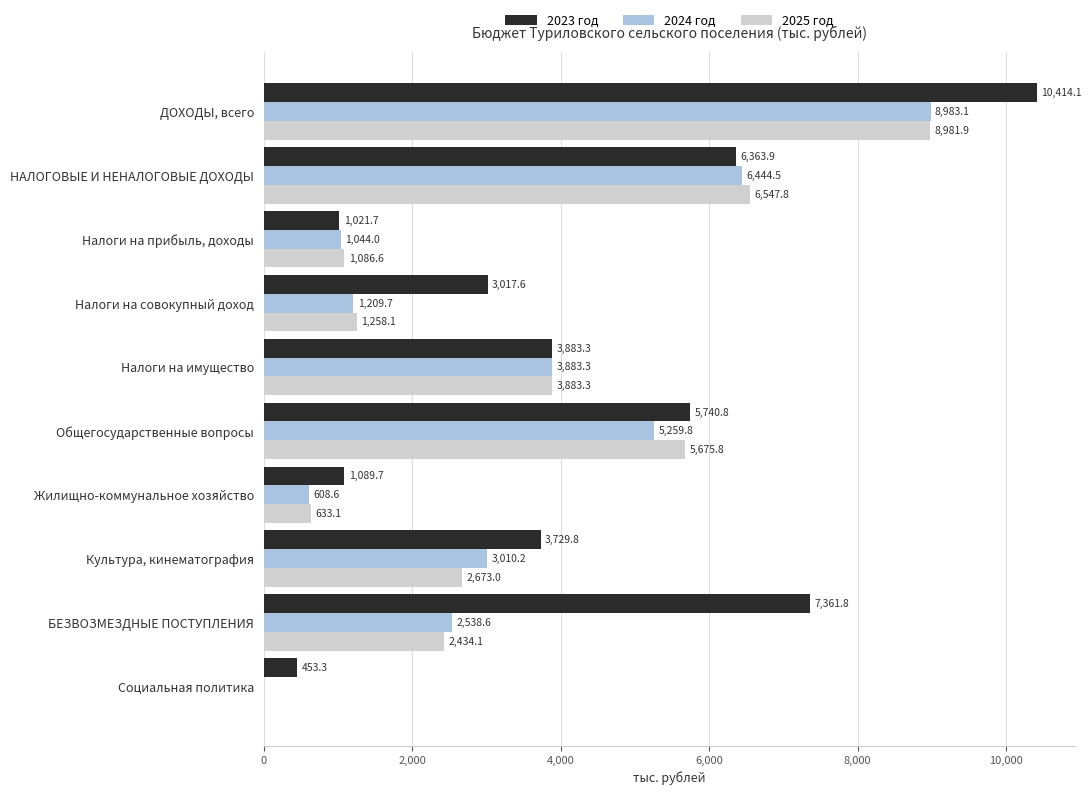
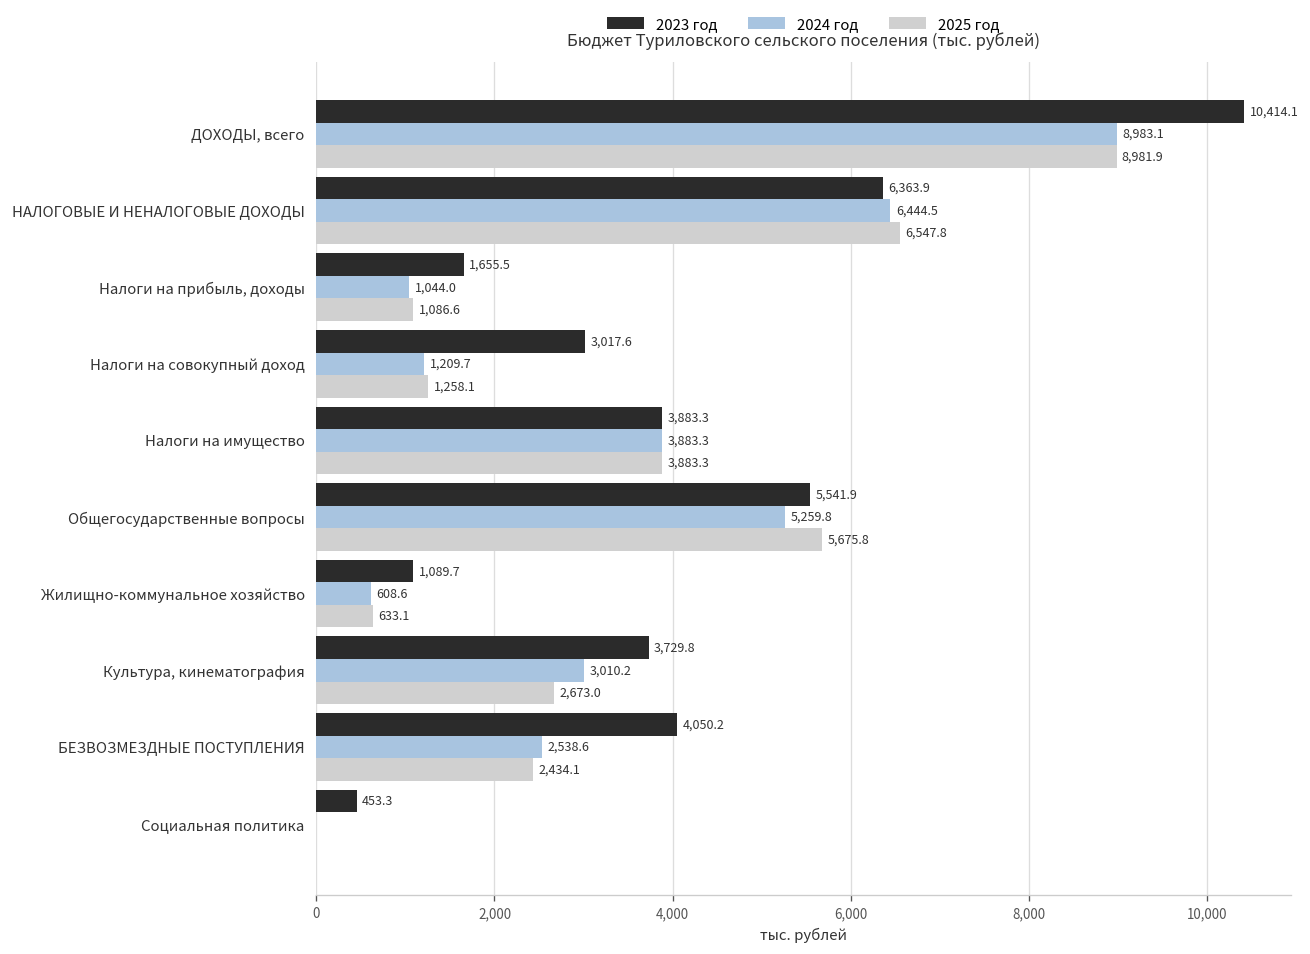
2023 год, Налоги на прибыль, доходы: 1,021.7 -> 1,655.5
2023 год, Общегосударственные вопросы: 5,740.8 -> 5,541.9
2023 год, БЕЗВОЗМЕЗДНЫЕ ПОСТУПЛЕНИЯ: 7,361.8 -> 4,050.2
